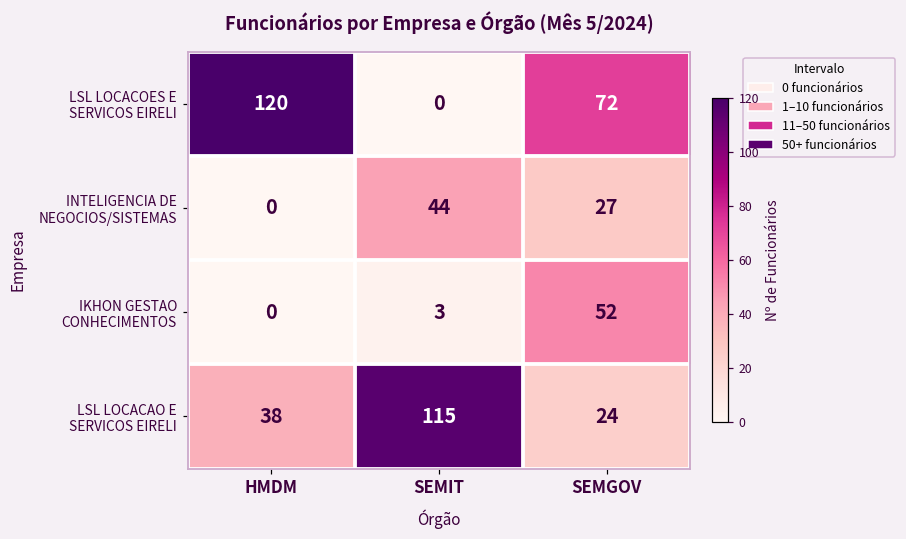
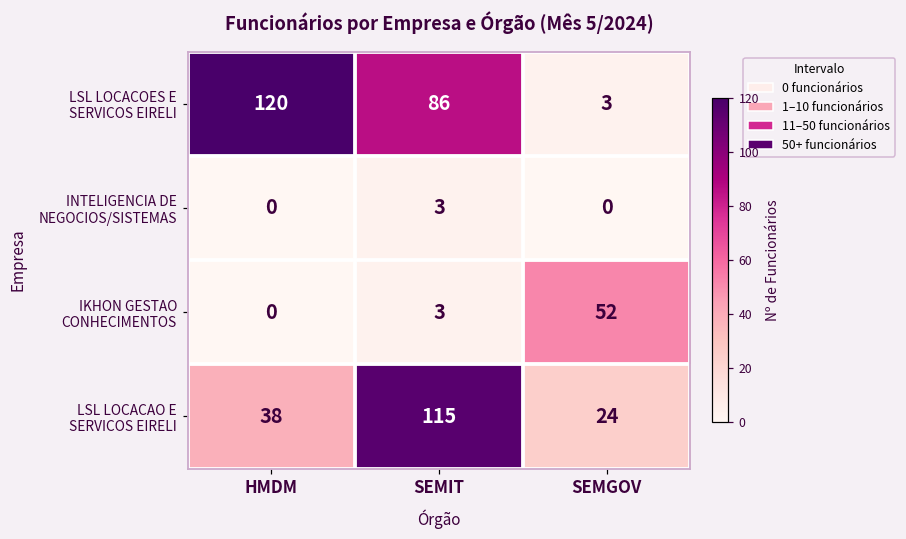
LSL LOCACOES E SERVICOS EIRELI, SEMIT: 0 -> 86
LSL LOCACOES E SERVICOS EIRELI, SEMGOV: 72 -> 3
INTELIGENCIA DE NEGOCIOS/SISTEMAS, SEMIT: 44 -> 3
INTELIGENCIA DE NEGOCIOS/SISTEMAS, SEMGOV: 27 -> 0
